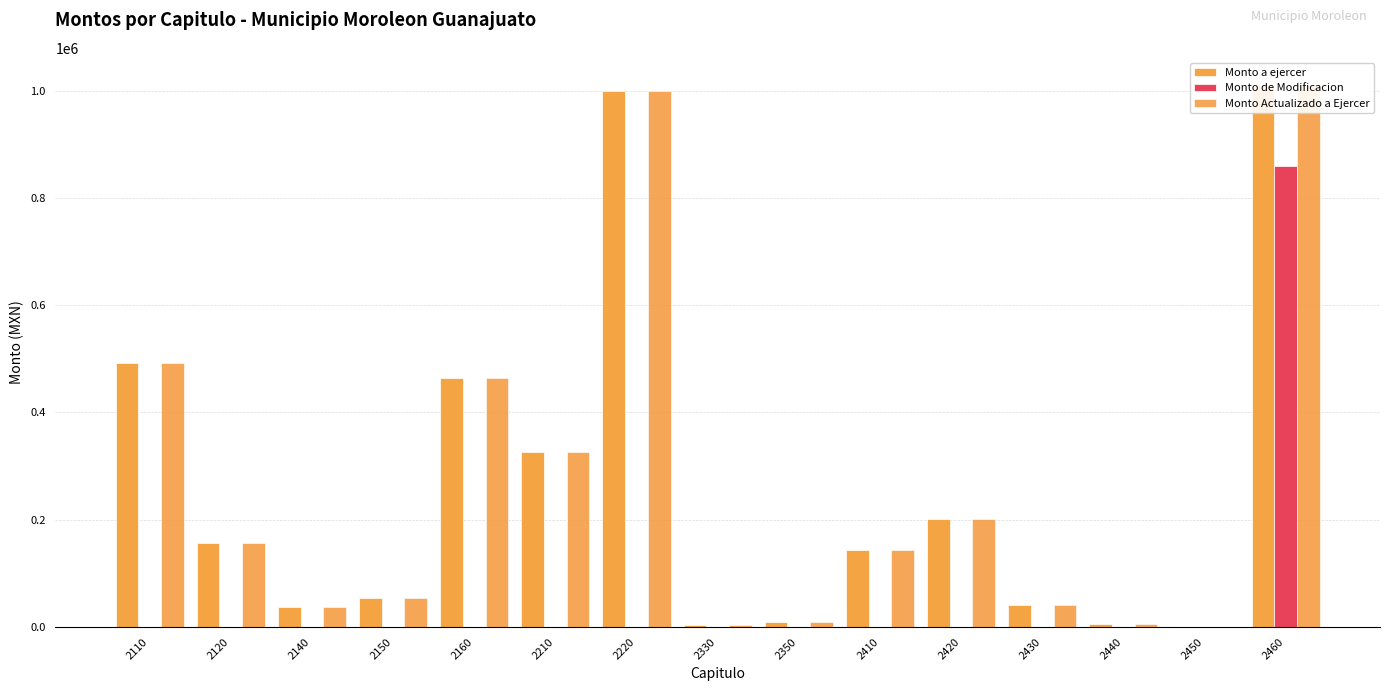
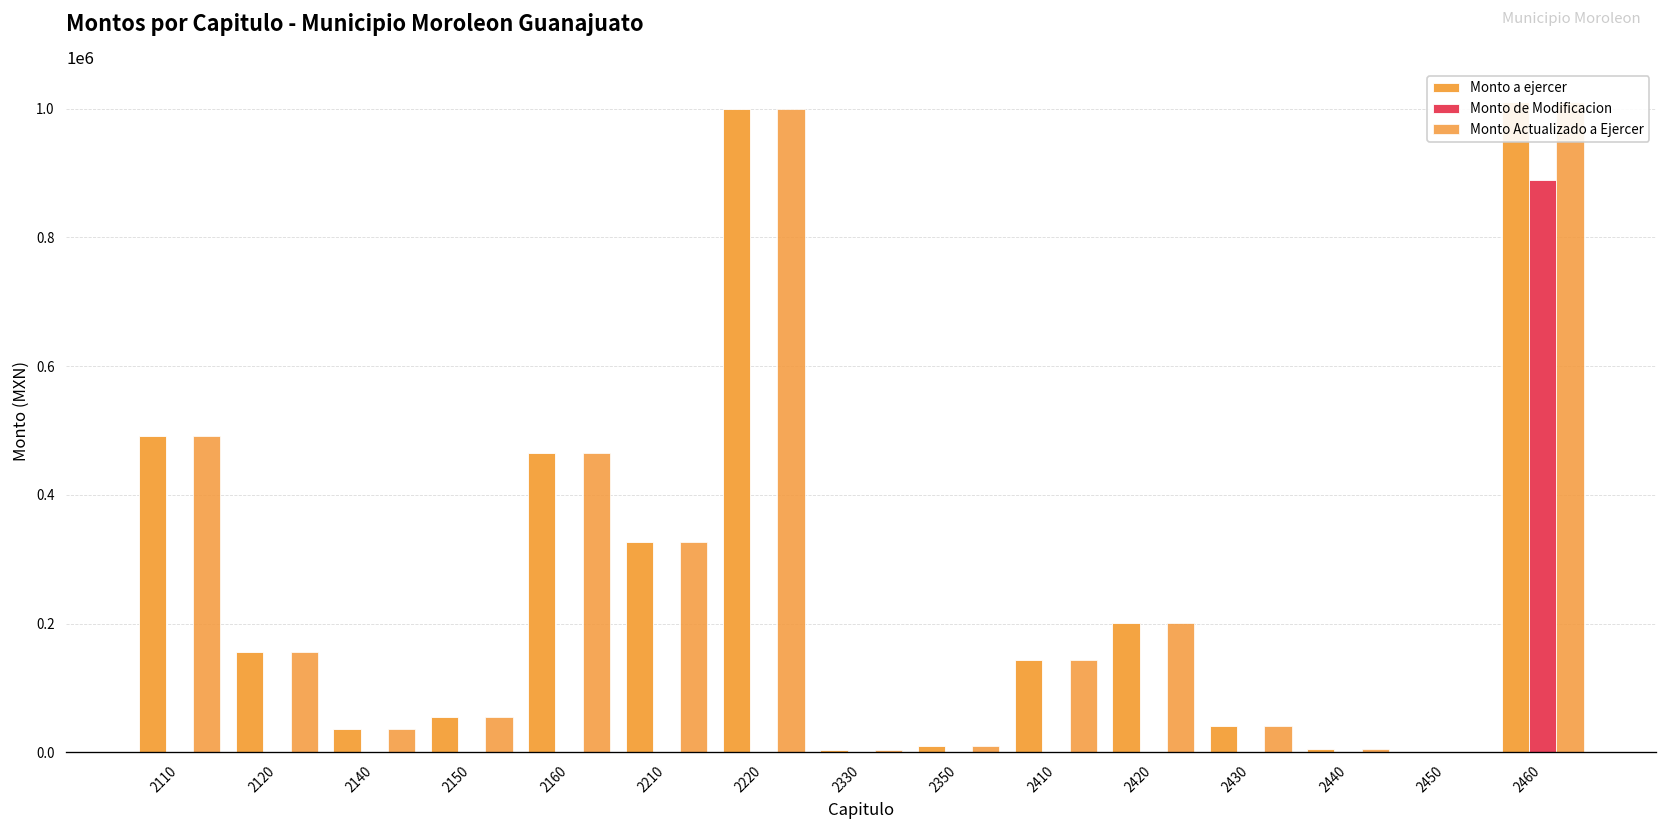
Monto de Modificacion, 2460: 860000 -> 890000
